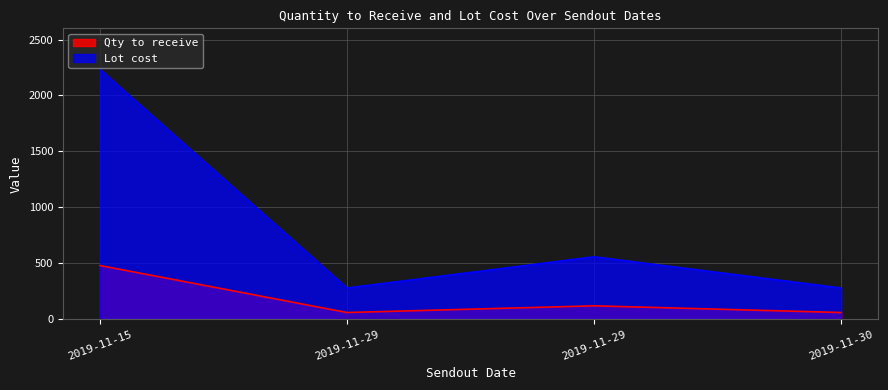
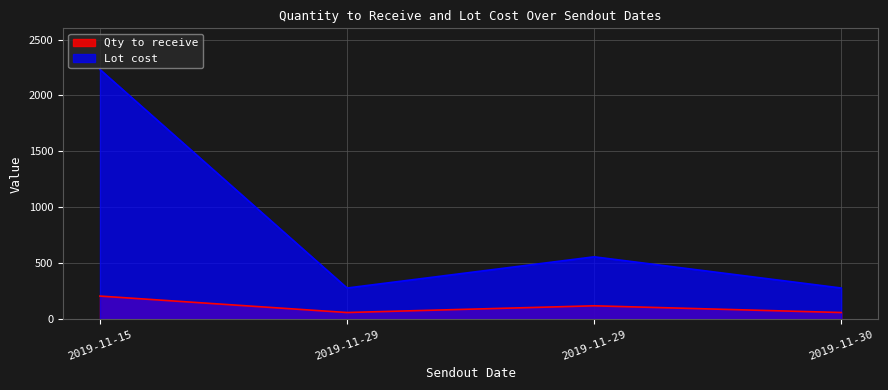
Qty to receive, 2019-11-15: 480 -> 210
